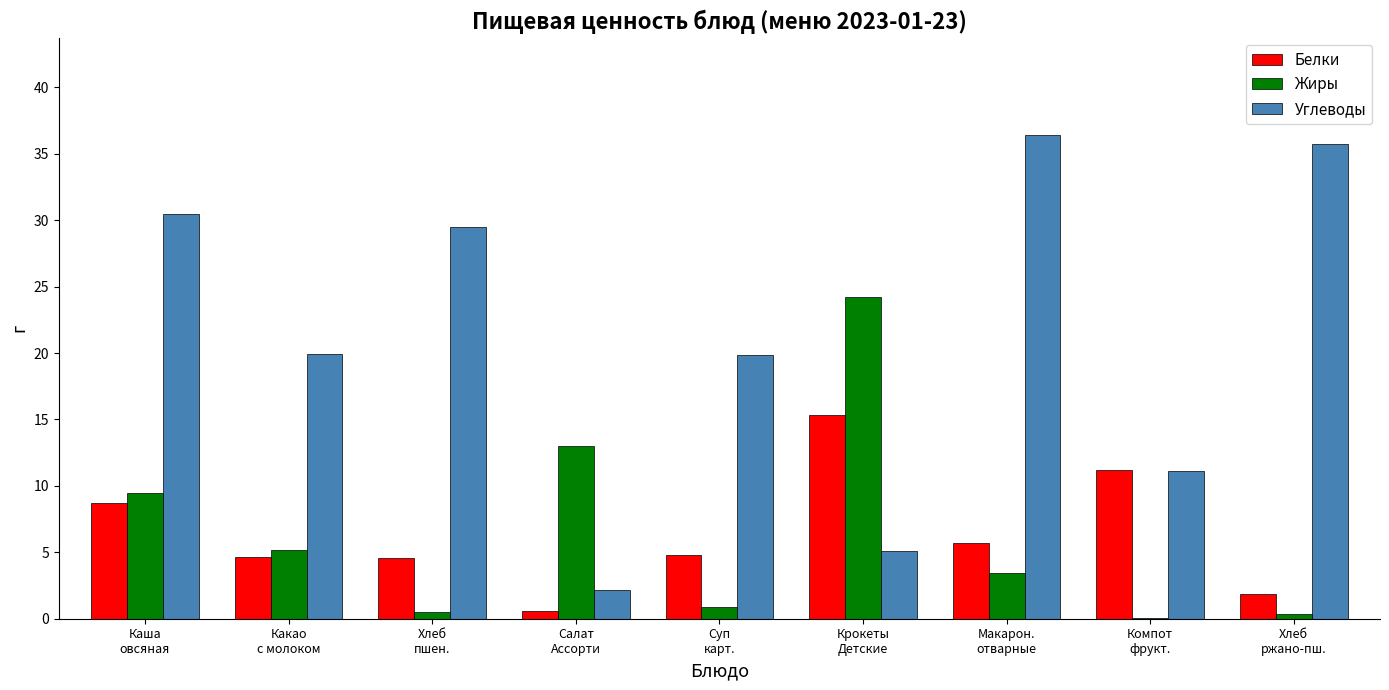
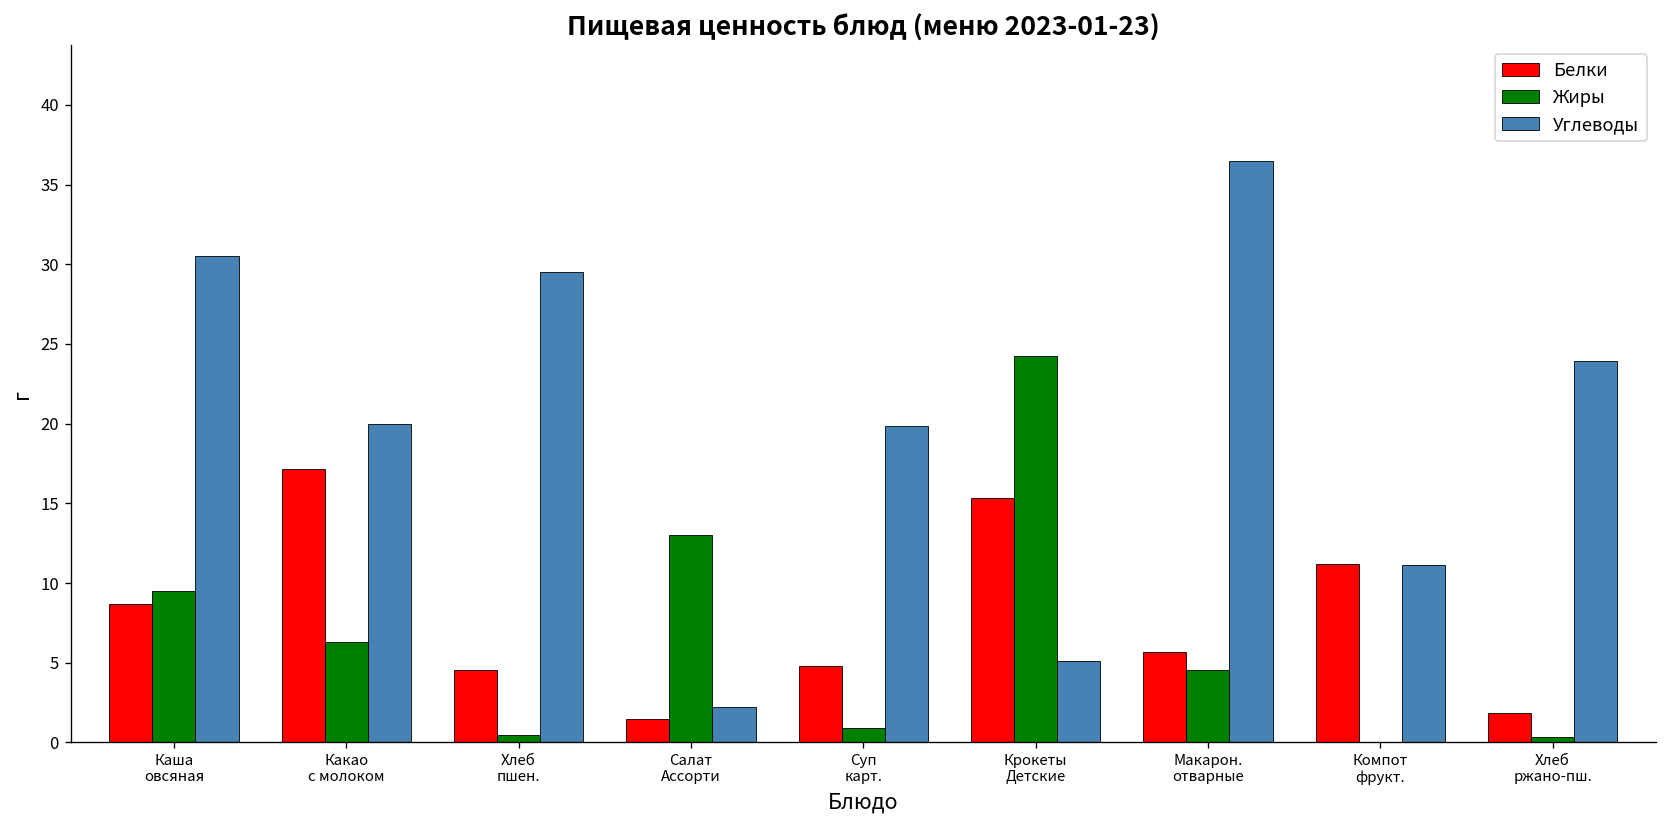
Белки, Какао с молоком: 4.7 -> 17.1
Жиры, Какао с молоком: 5.2 -> 6.3
Белки, Салат Ассорти: 0.6 -> 1.5
Жиры, Макарон. отварные: 3.4 -> 4.5
Углеводы, Хлеб ржано-пш.: 35.7 -> 23.9
